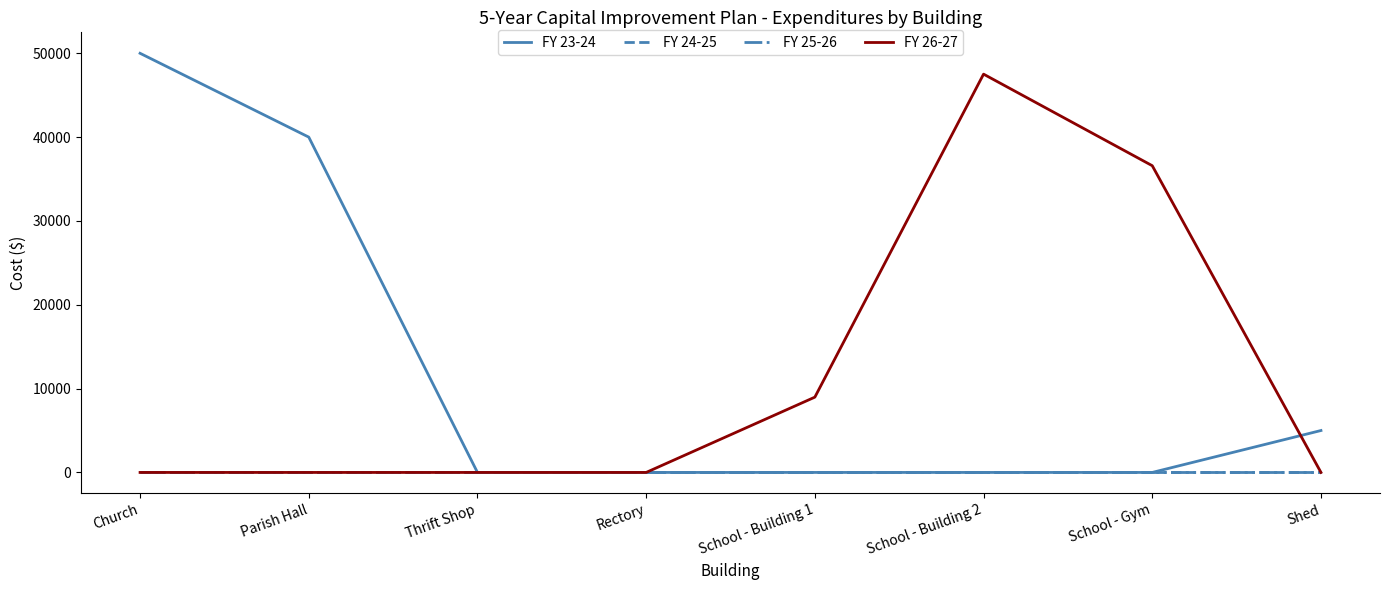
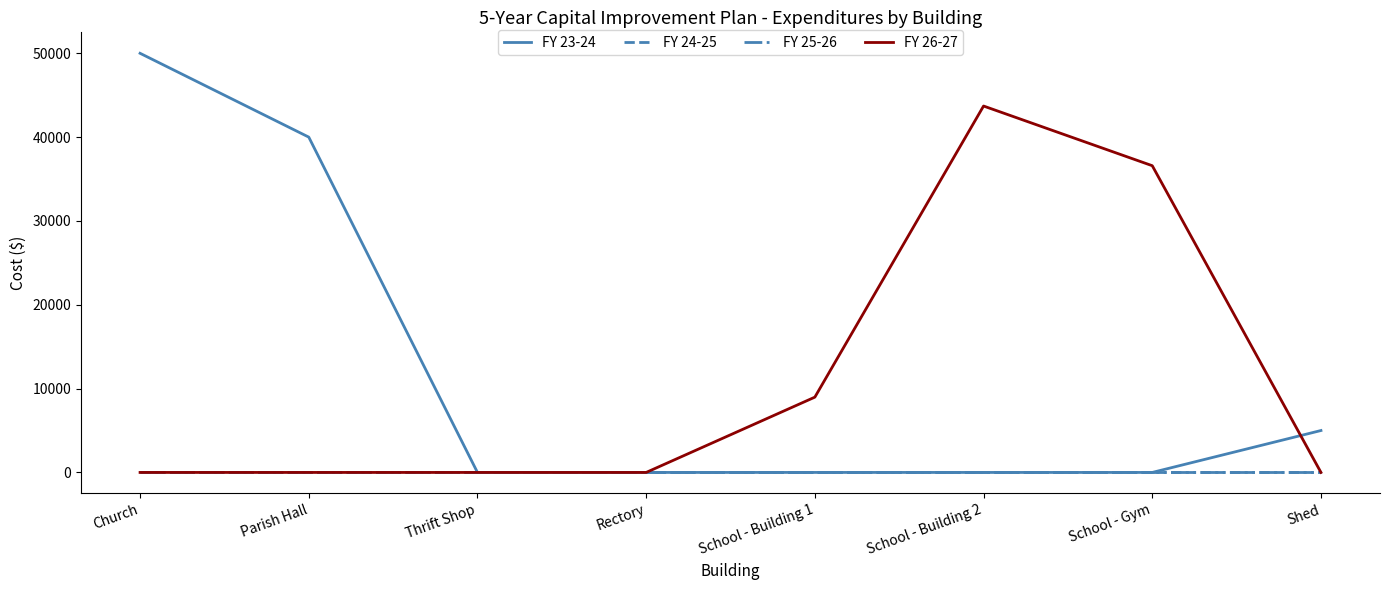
FY 26-27, School - Building 2: 48000 -> 44000
